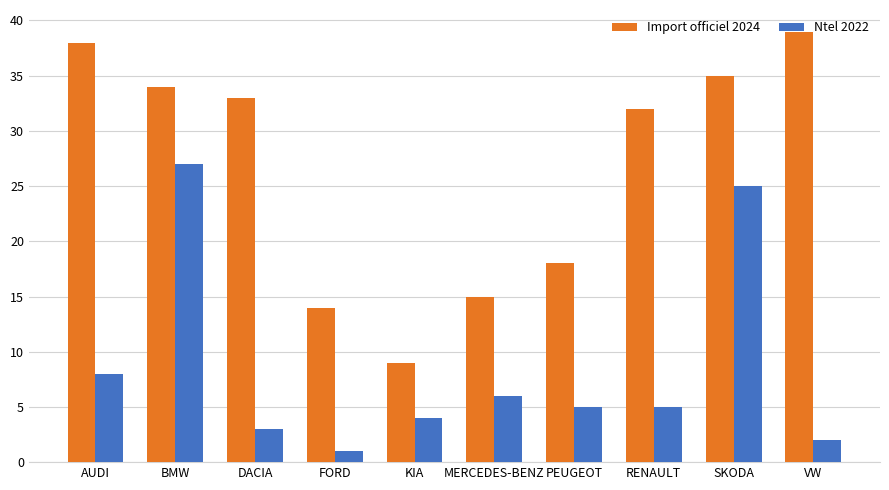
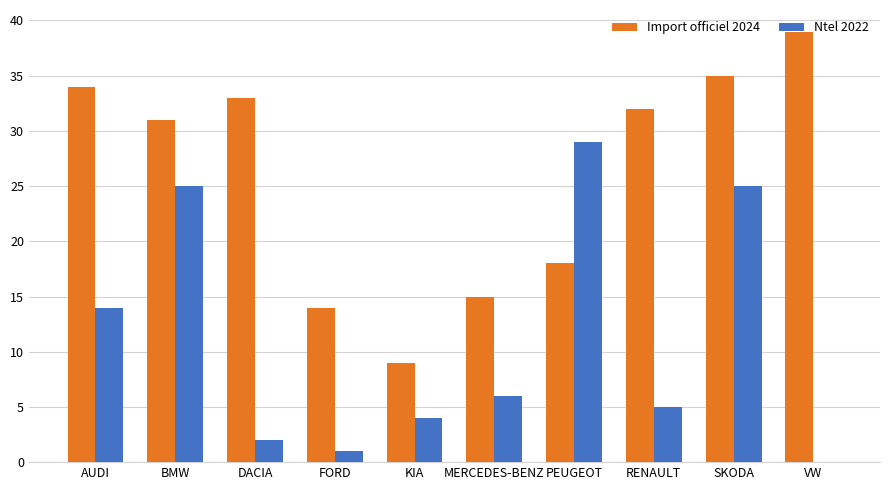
Import officiel 2024, AUDI: 38 -> 34
Ntel 2022, AUDI: 8 -> 14
Import officiel 2024, BMW: 34 -> 31
Ntel 2022, BMW: 27 -> 25
Ntel 2022, DACIA: 3 -> 2
Ntel 2022, PEUGEOT: 5 -> 29
Ntel 2022, VW: 2 -> 0
